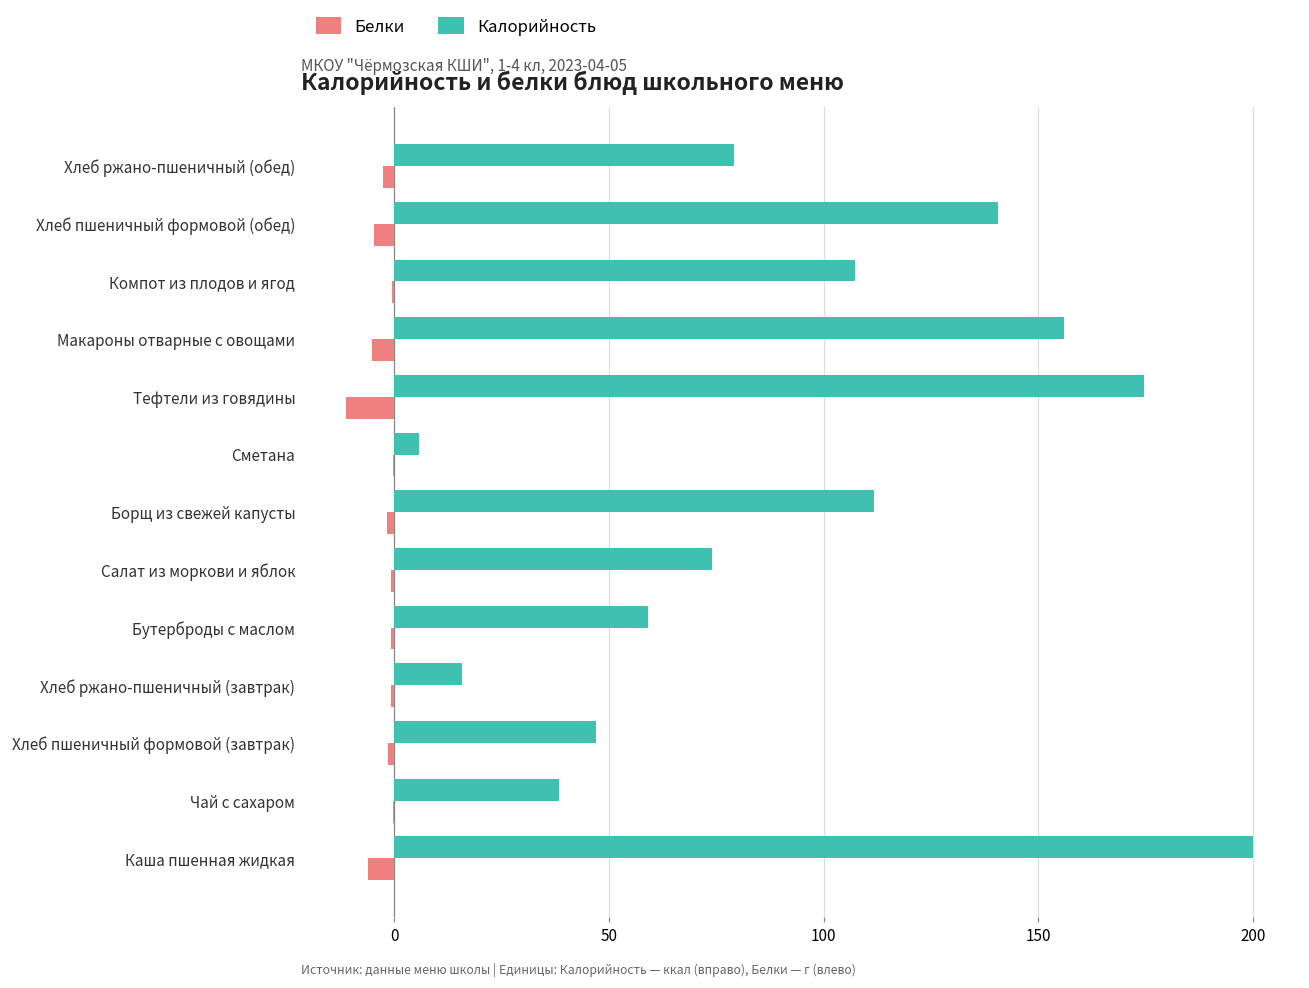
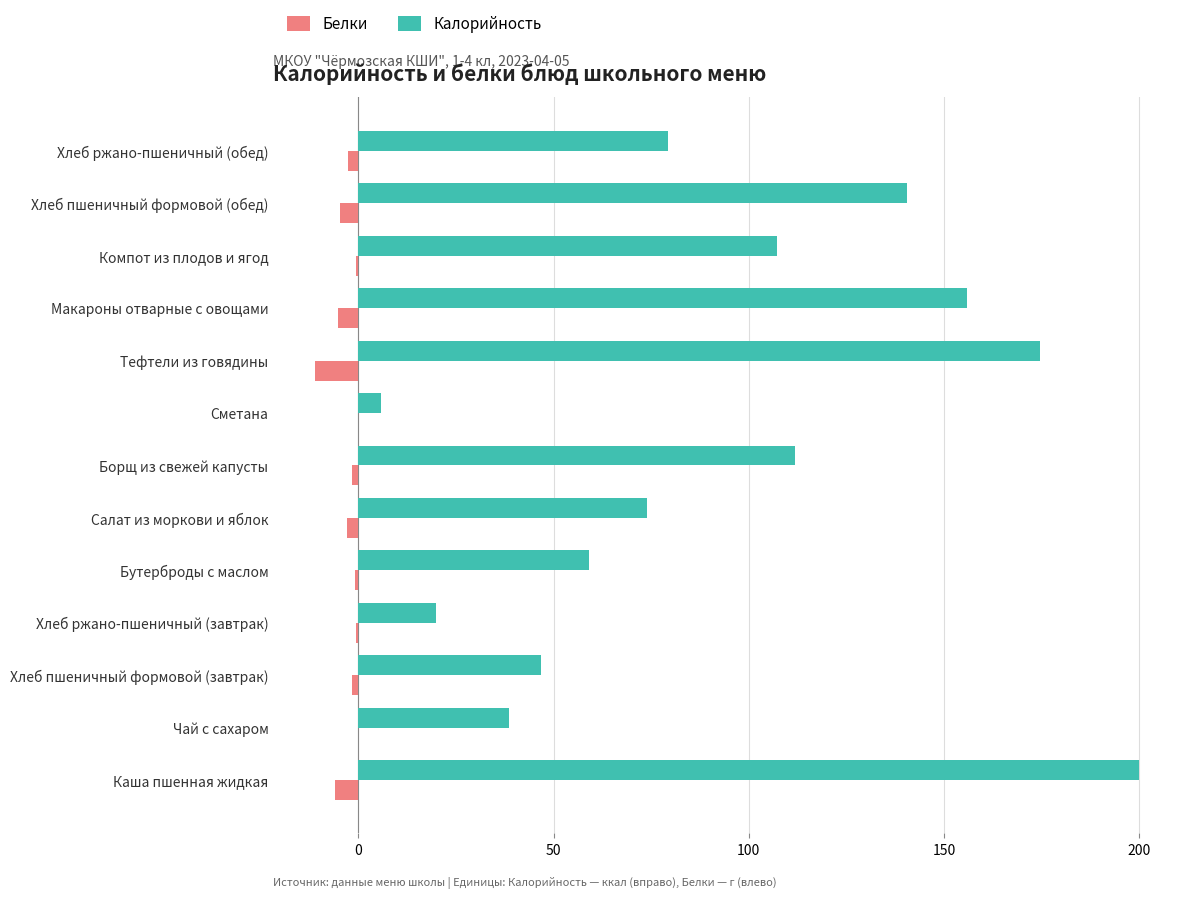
Белки, Салат из моркови и яблок: -1 -> -3
Калорийность, Хлеб ржано-пшеничный (завтрак): 16 -> 20
